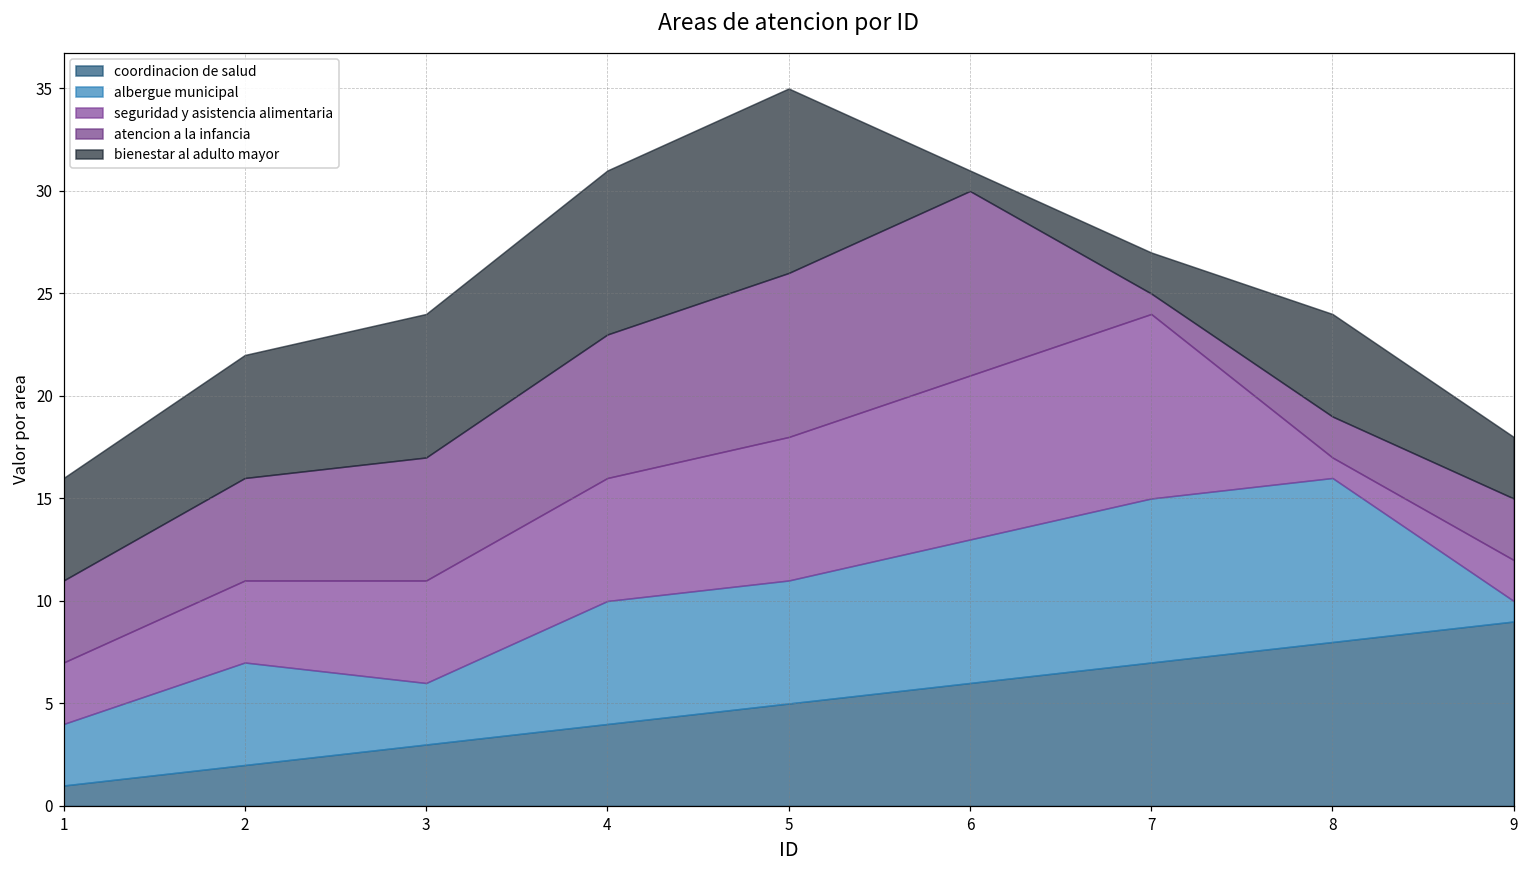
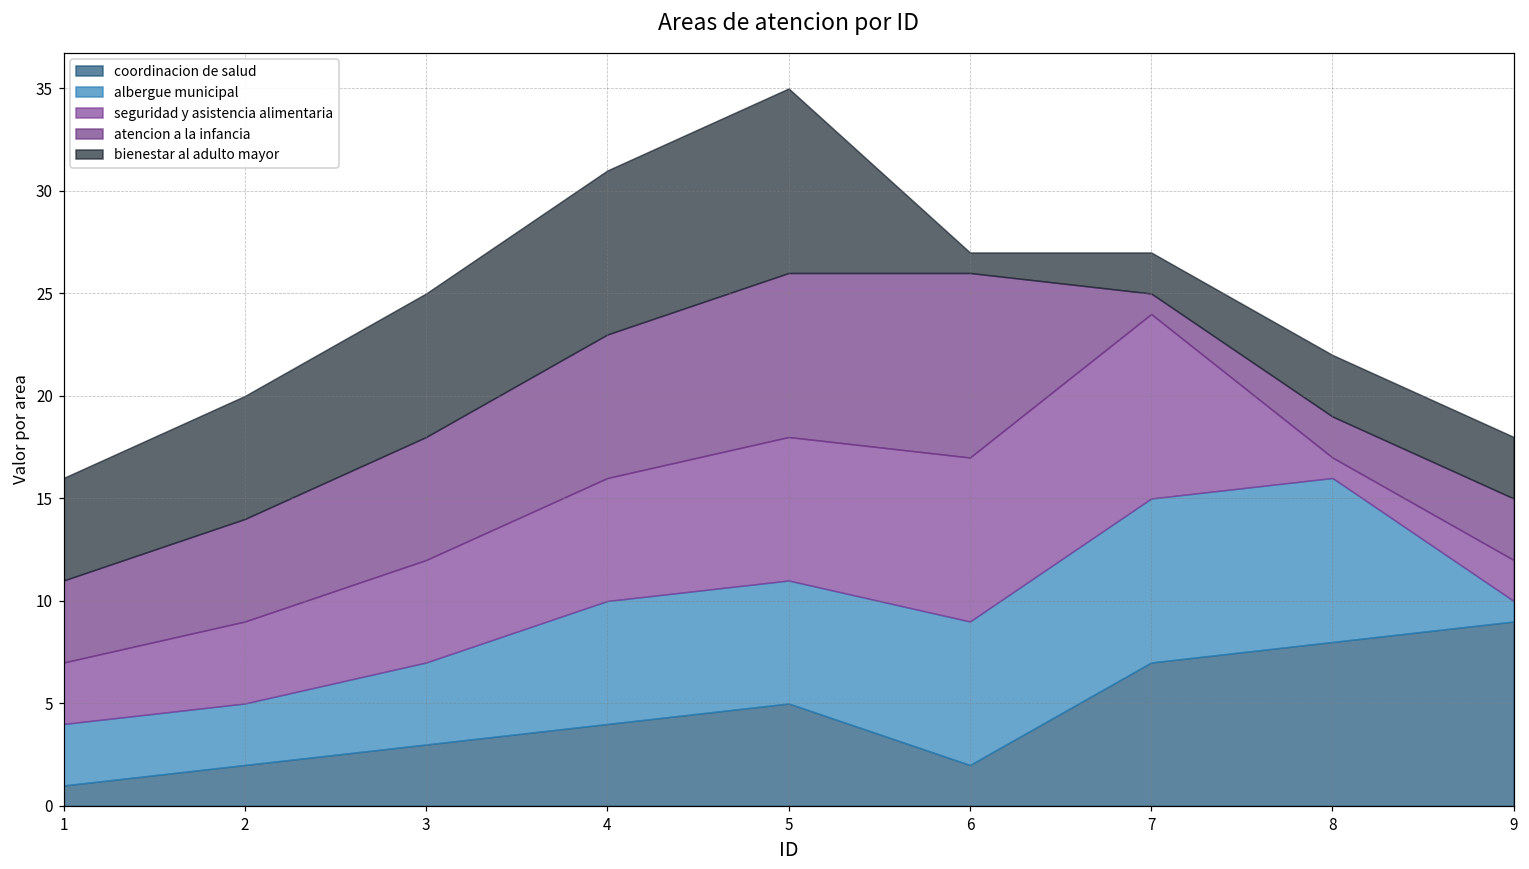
albergue municipal, 2: 5 -> 3
albergue municipal, 3: 3 -> 4
coordinacion de salud, 6: 6 -> 2
bienestar al adulto mayor, 8: 5 -> 3
